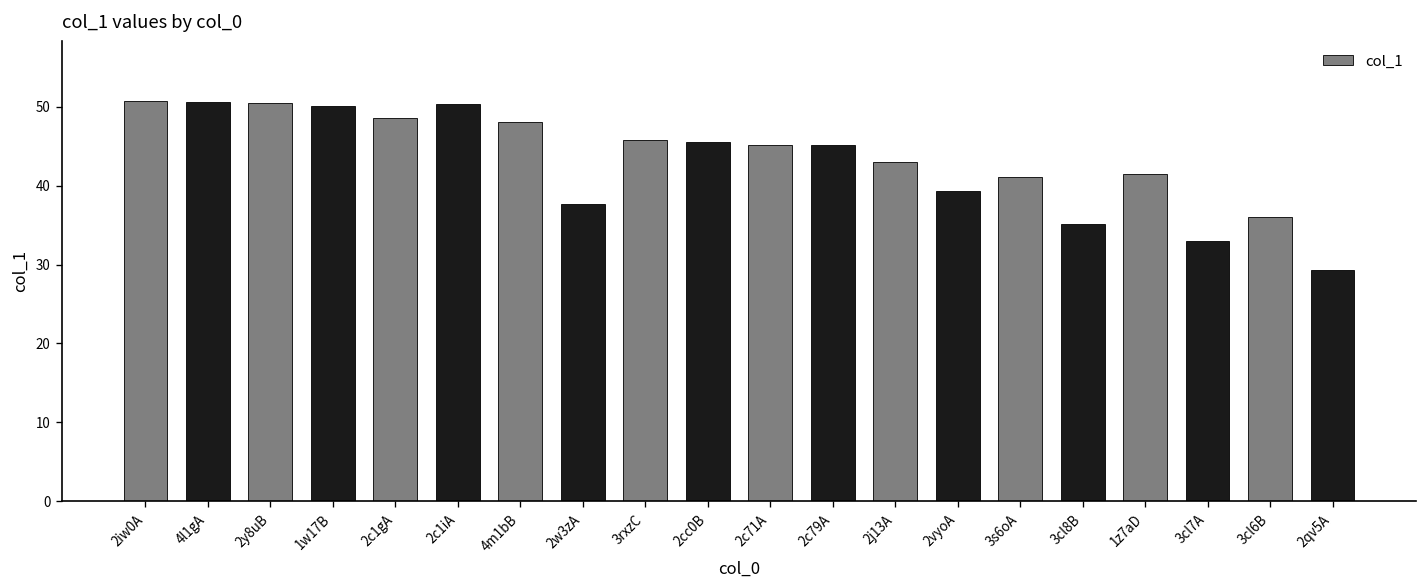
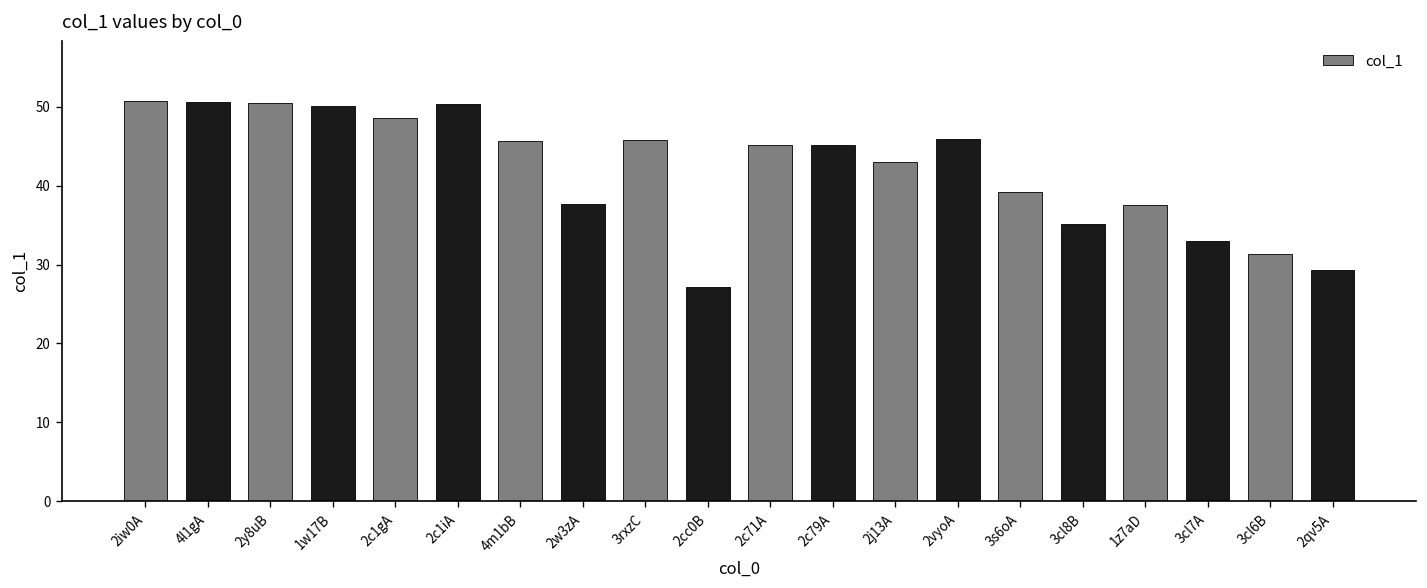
4m1bB: 48 -> 46
2cc0B: 46 -> 27
2vyoA: 39 -> 46
3s6oA: 41 -> 39
1z7aD: 41 -> 38
3cl6B: 36 -> 31
